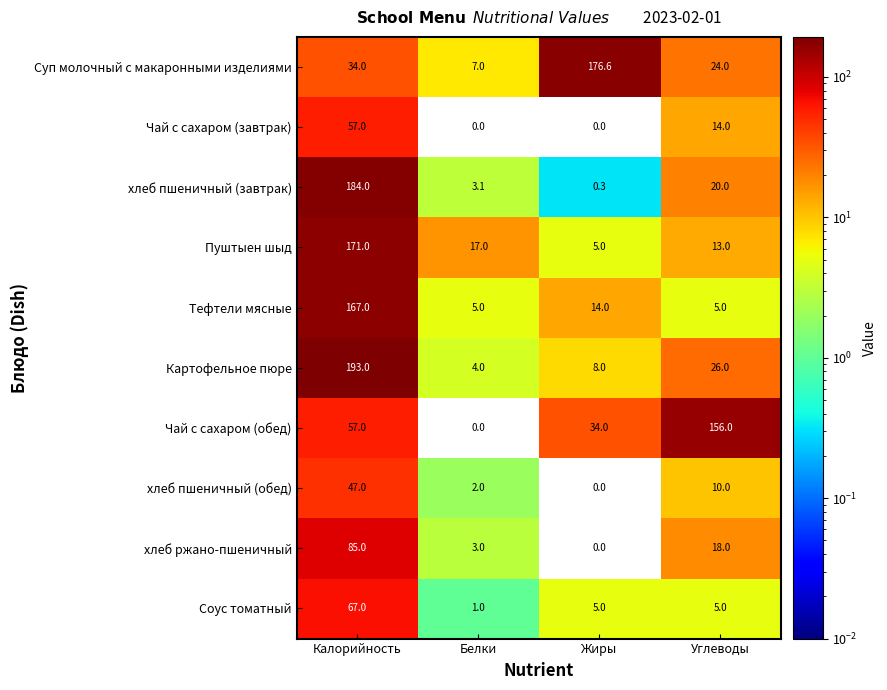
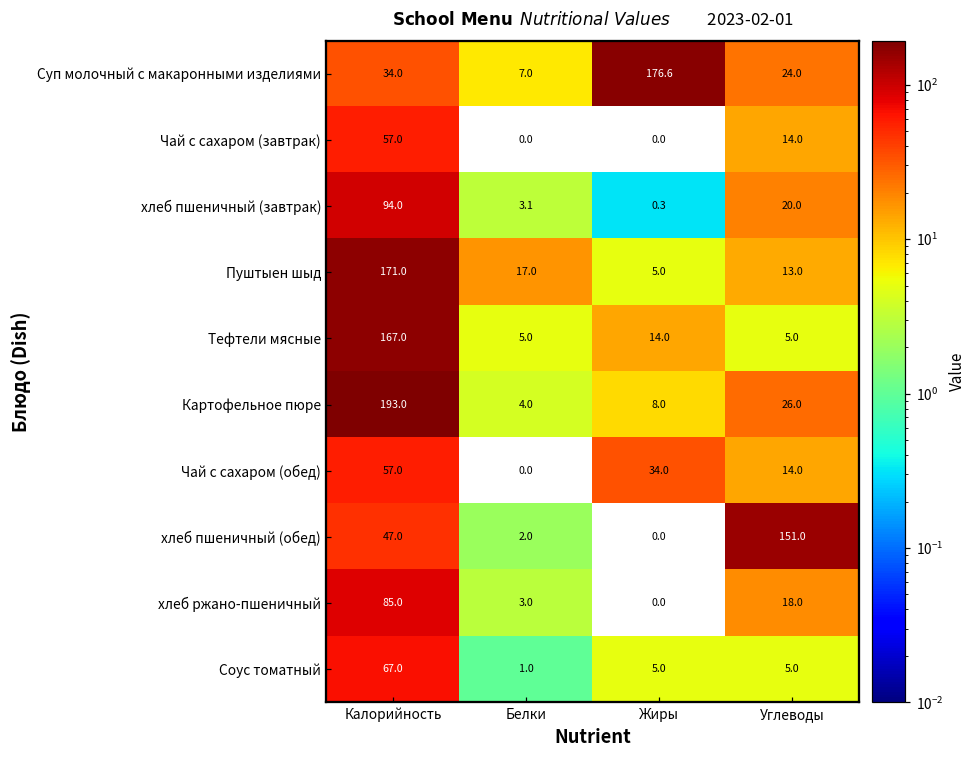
хлеб пшеничный (завтрак), Калорийность: 184.0 -> 94.0
Чай с сахаром (обед), Углеводы: 156.0 -> 14.0
хлеб пшеничный (обед), Углеводы: 10.0 -> 151.0
